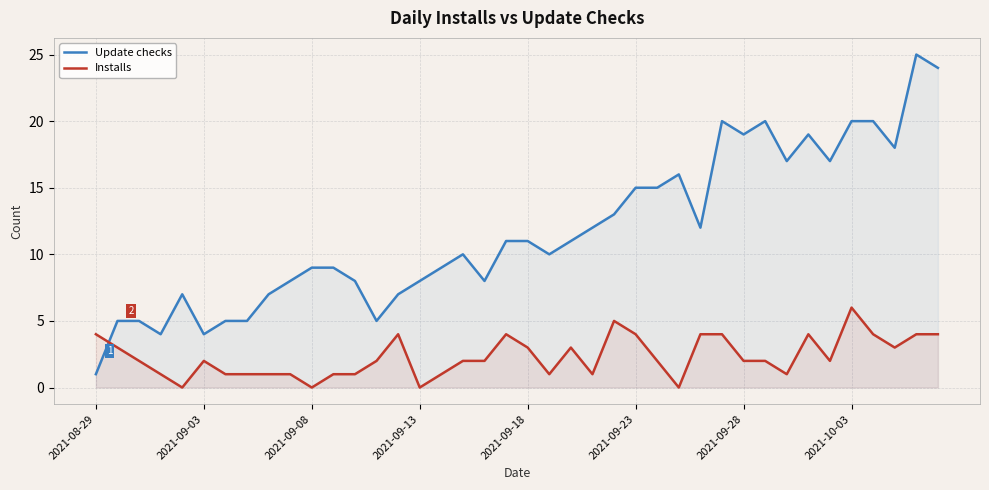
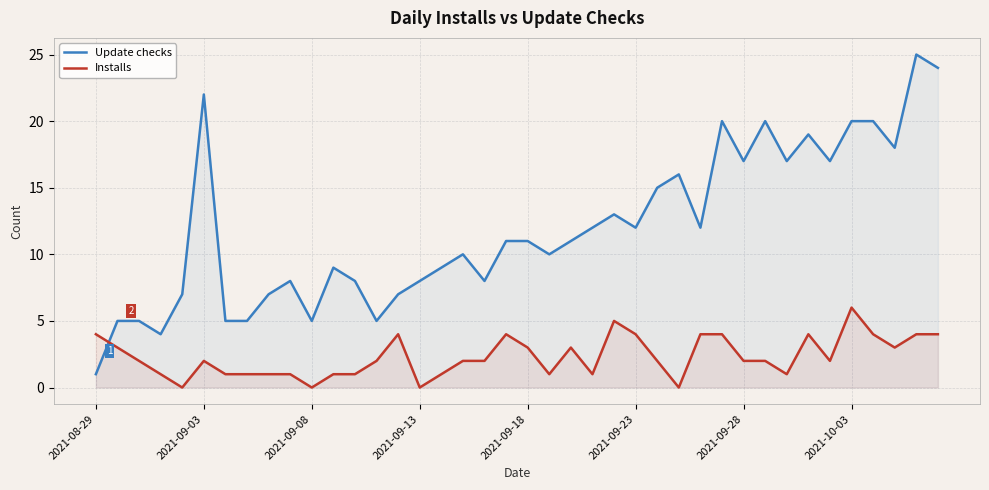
Update checks, 2021-09-03: 4 -> 22
Update checks, 2021-09-08: 9 -> 5
Update checks, 2021-09-23: 15 -> 12
Update checks, 2021-09-28: 19 -> 17
